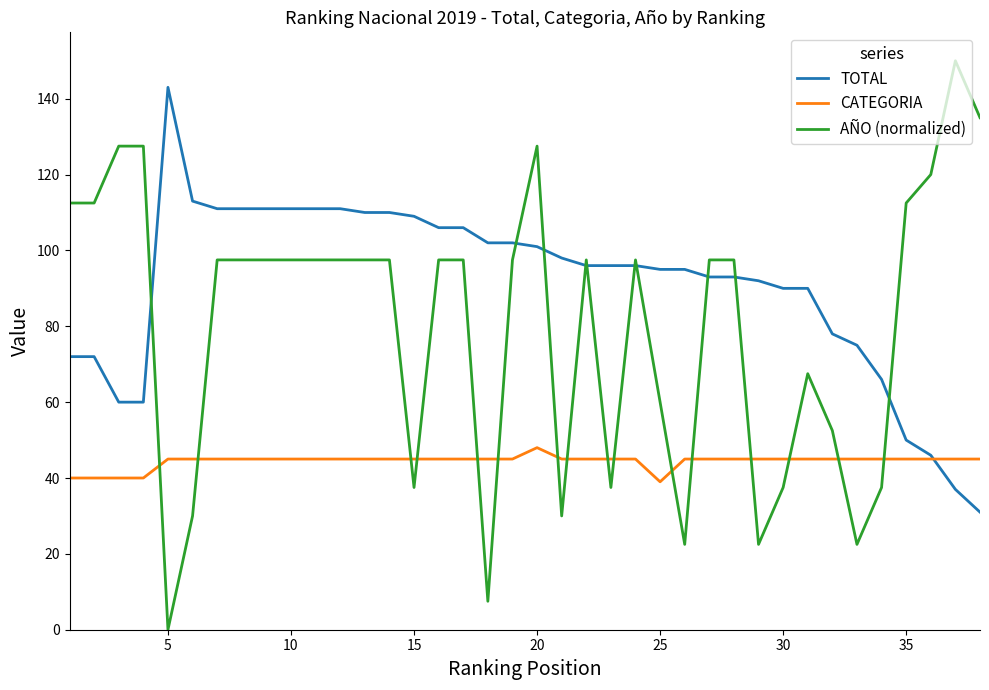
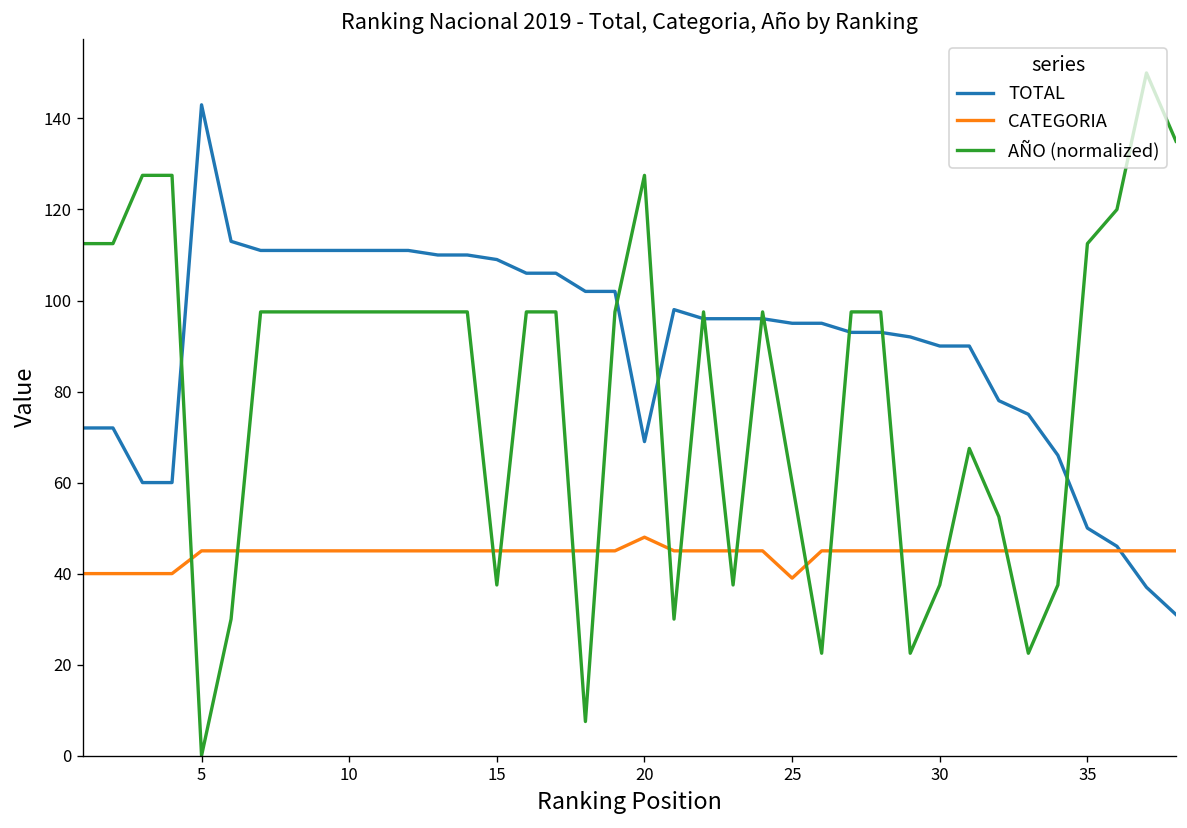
TOTAL, 20: 101 -> 69
